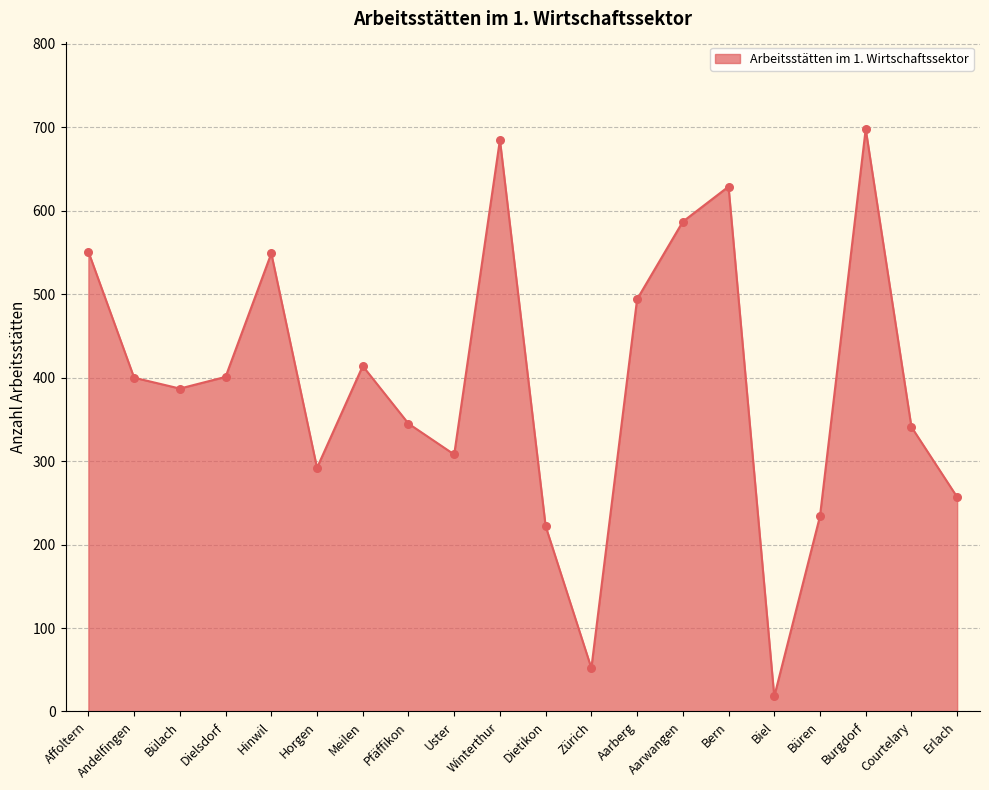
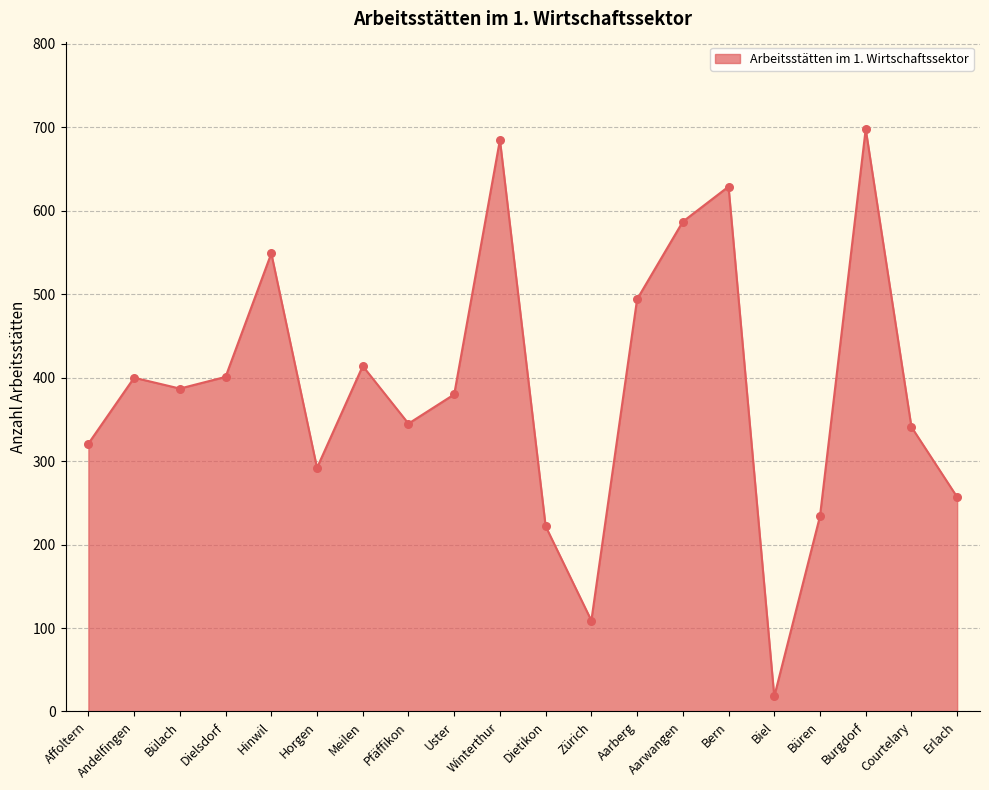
Affoltern: 550 -> 320
Uster: 310 -> 380
Zürich: 50 -> 110
